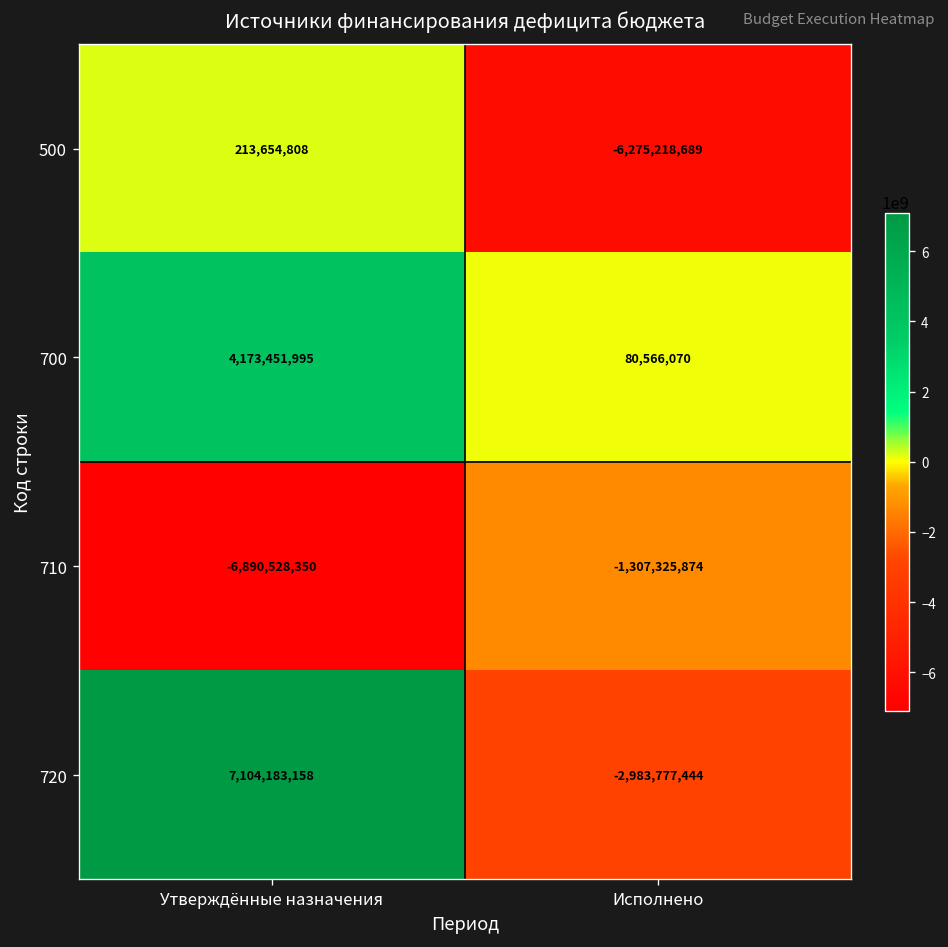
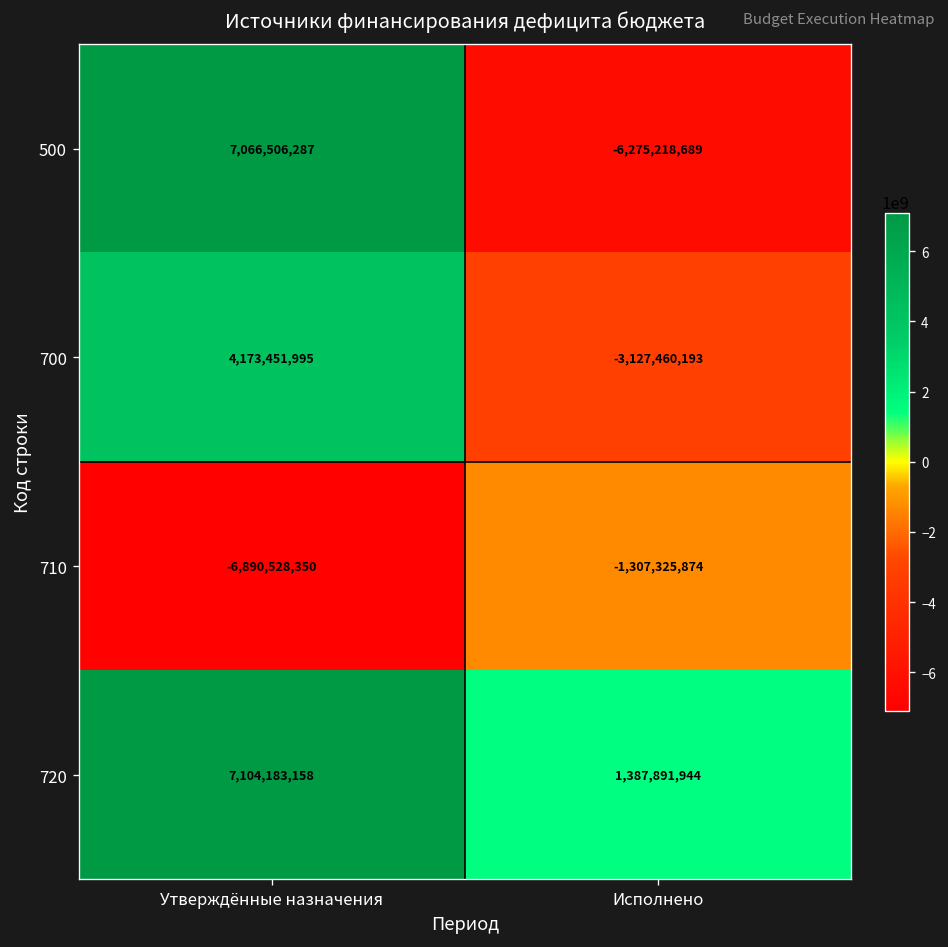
500, Утверждённые назначения: 213,654,808 -> 7,066,506,287
700, Исполнено: 80,566,070 -> -3,127,460,193
720, Исполнено: -2,983,777,444 -> 1,387,891,944
